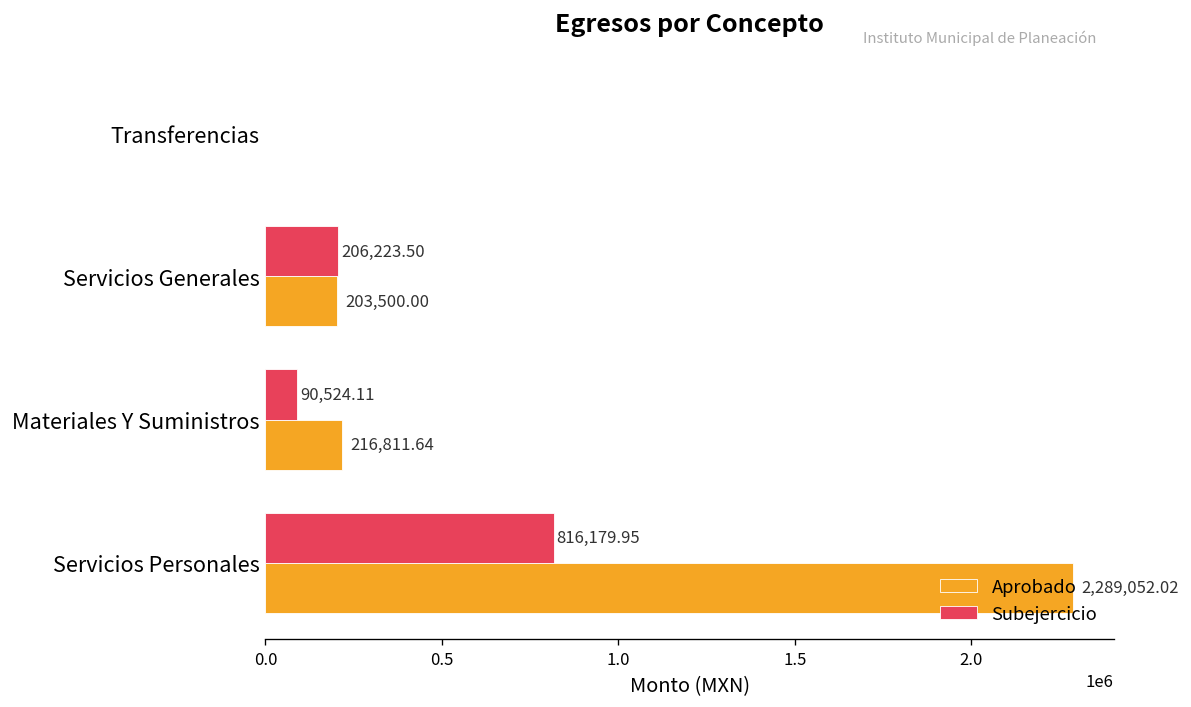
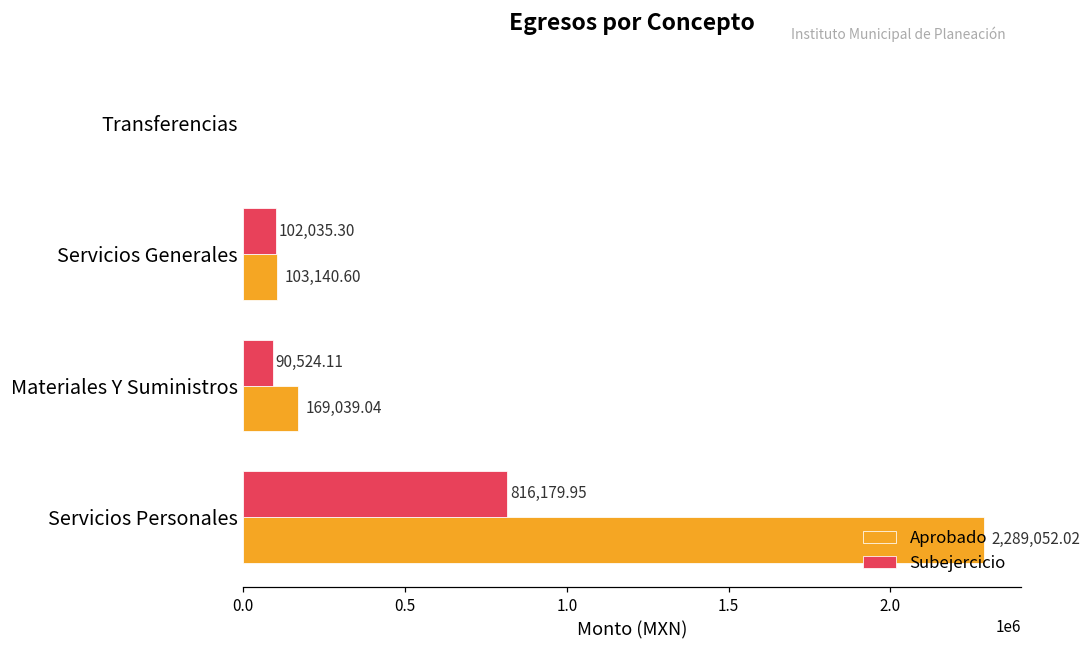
Subejercicio, Servicios Generales: 206,223.50 -> 102,035.30
Aprobado, Servicios Generales: 203,500.00 -> 103,140.60
Aprobado, Materiales Y Suministros: 216,811.64 -> 169,039.04
